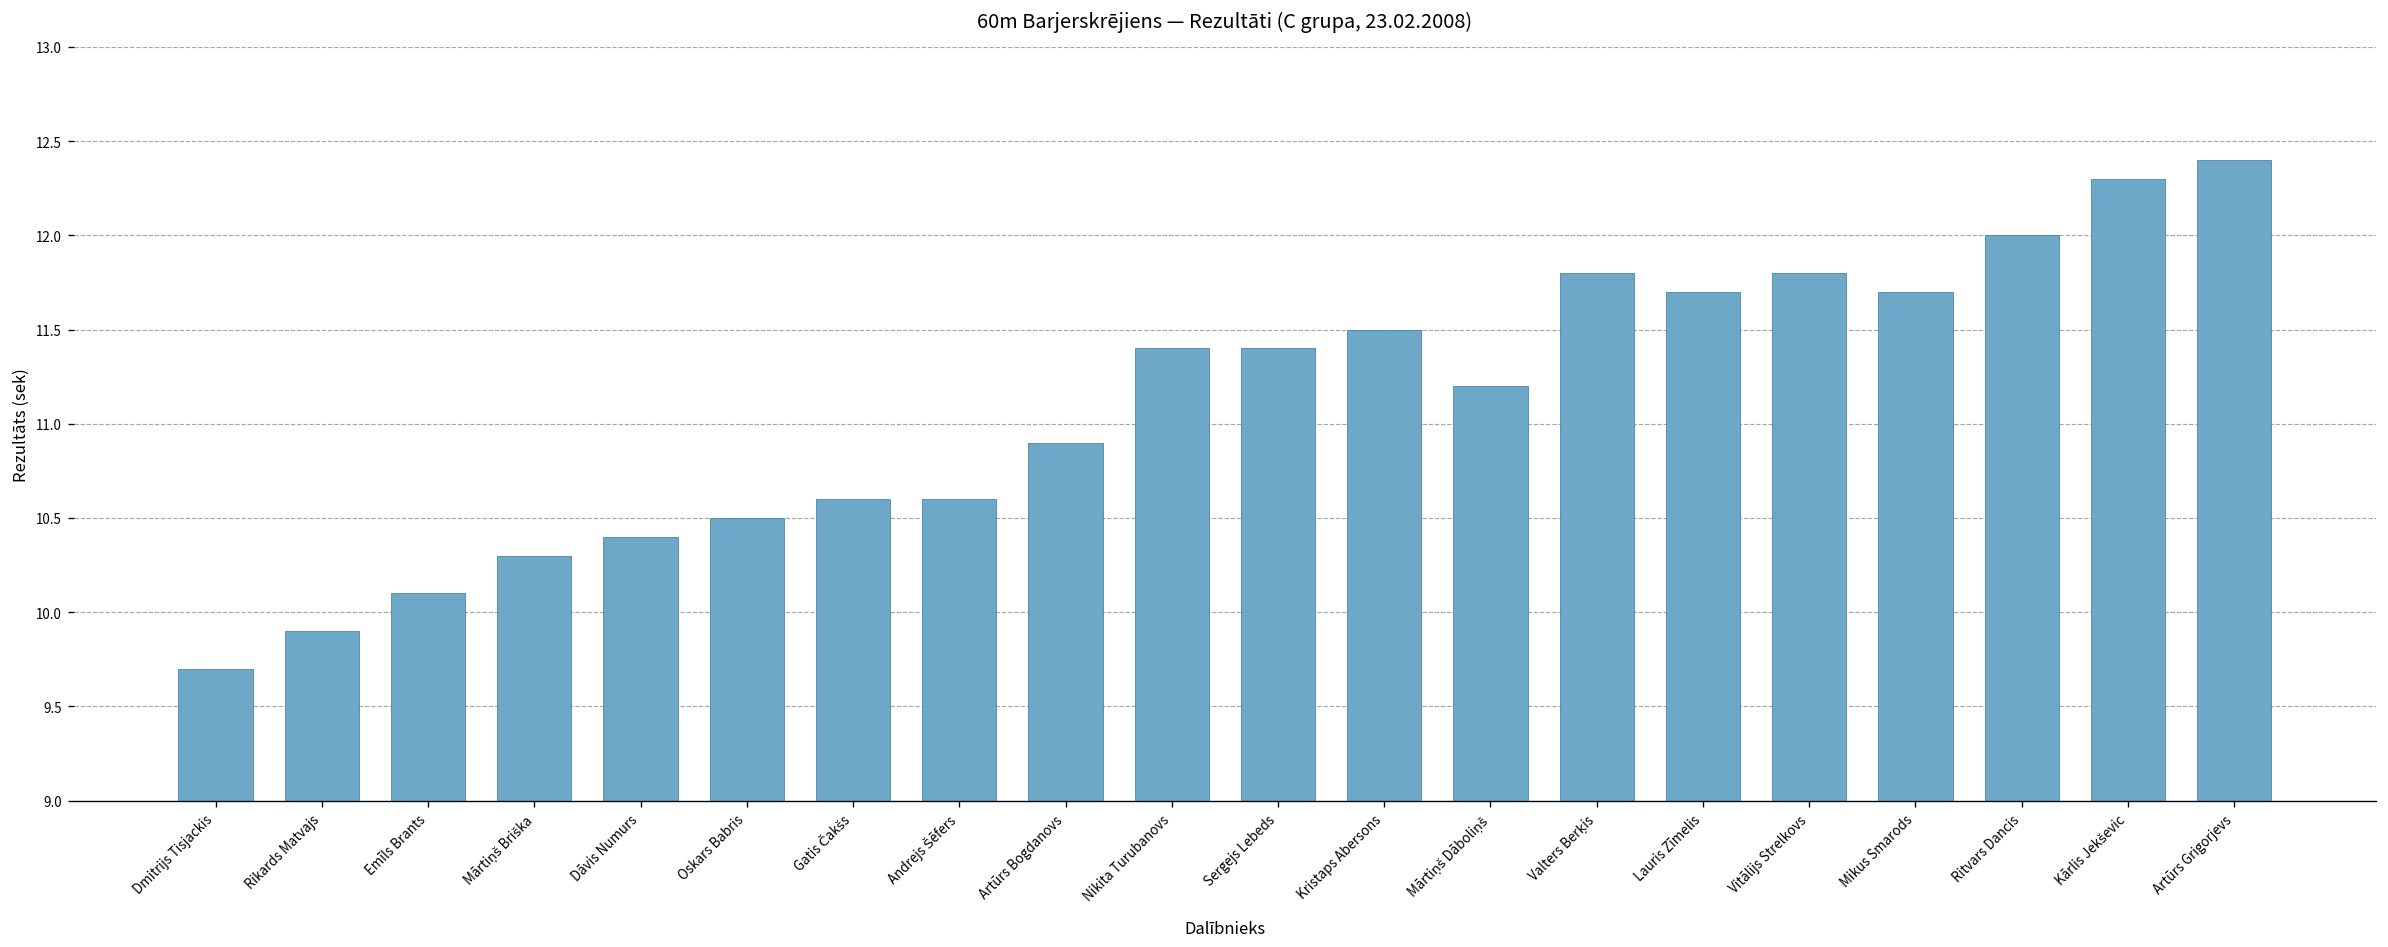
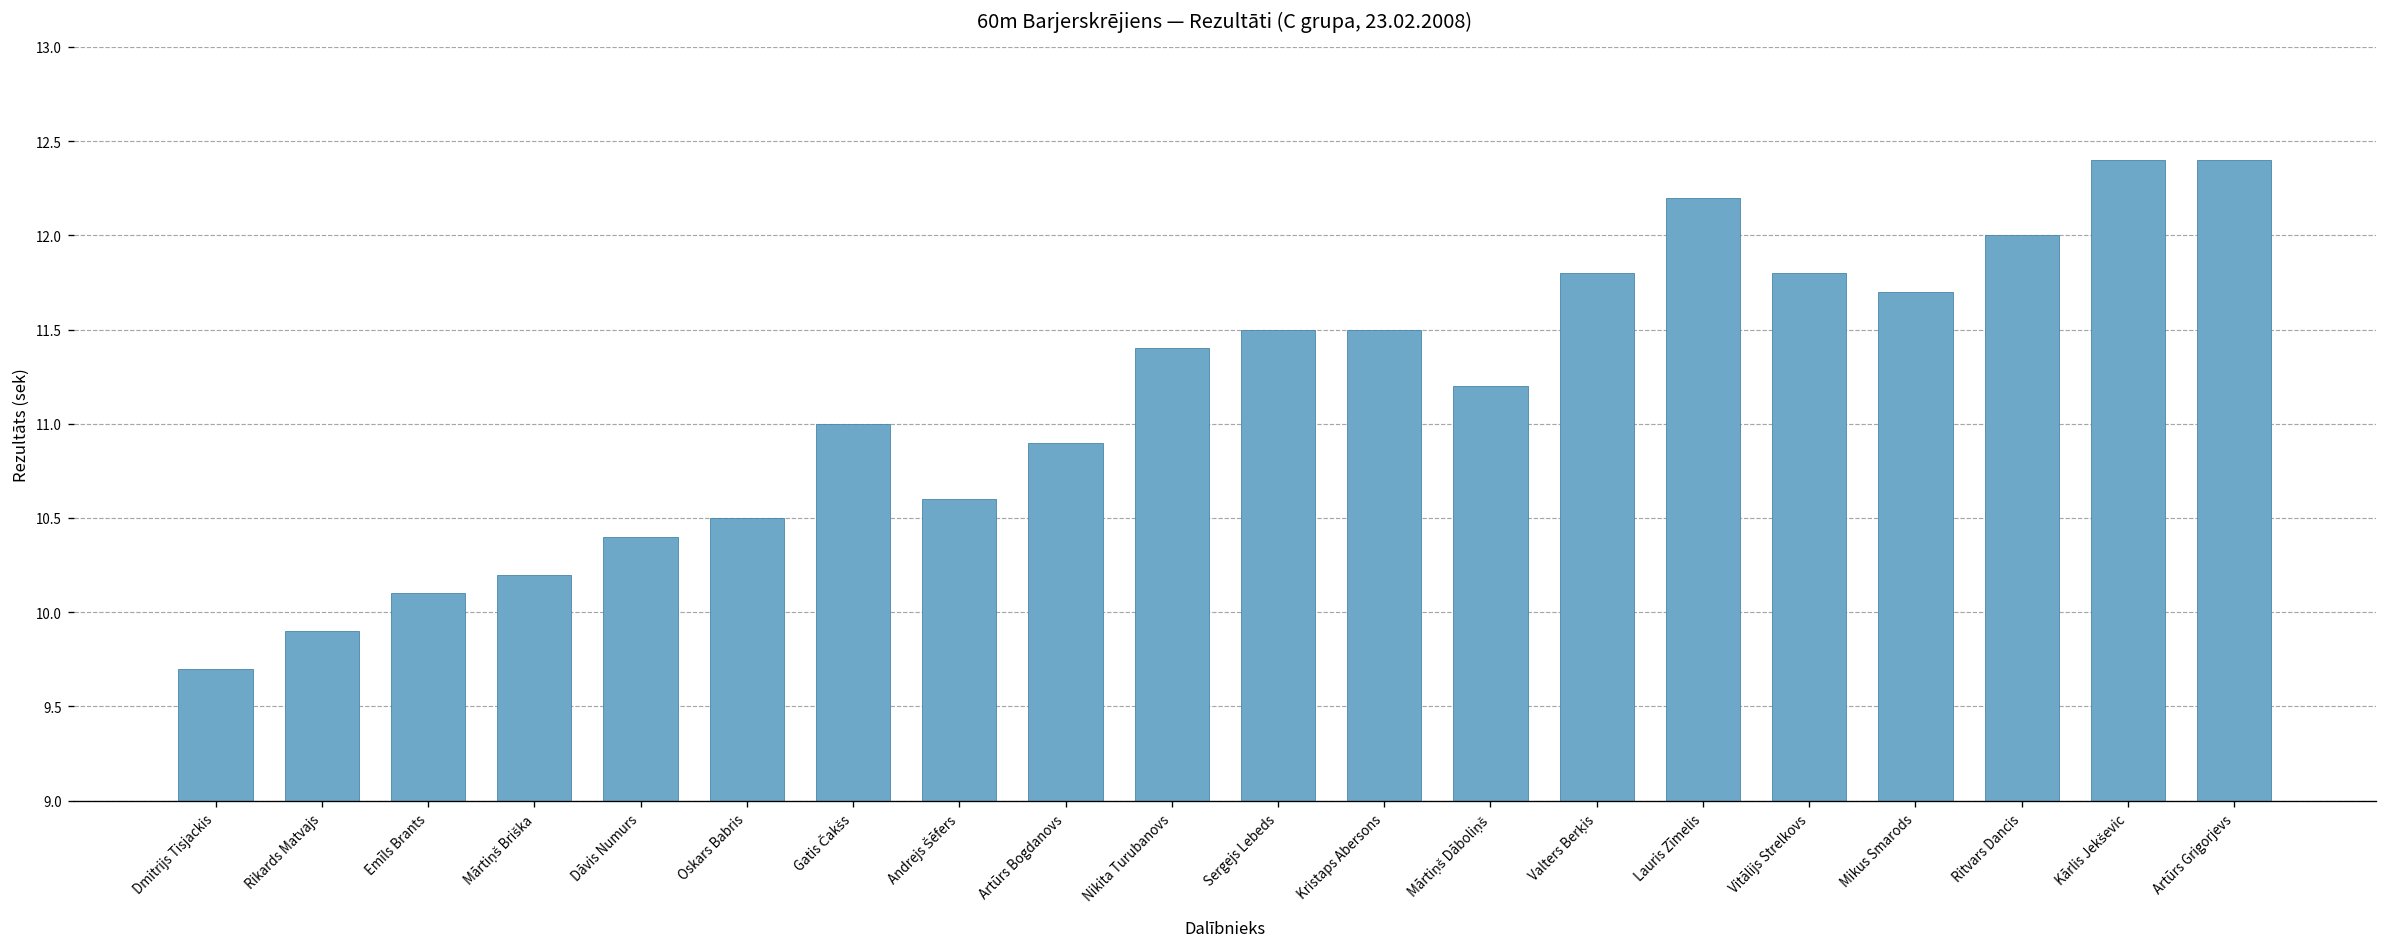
Mārtiņš Briška: 10.3 -> 10.2
Gatis Čakšs: 10.6 -> 11.0
Sergejs Lebeds: 11.4 -> 11.5
Lauris Zīmelis: 11.7 -> 12.2
Kārlis Jekševic: 12.3 -> 12.4
